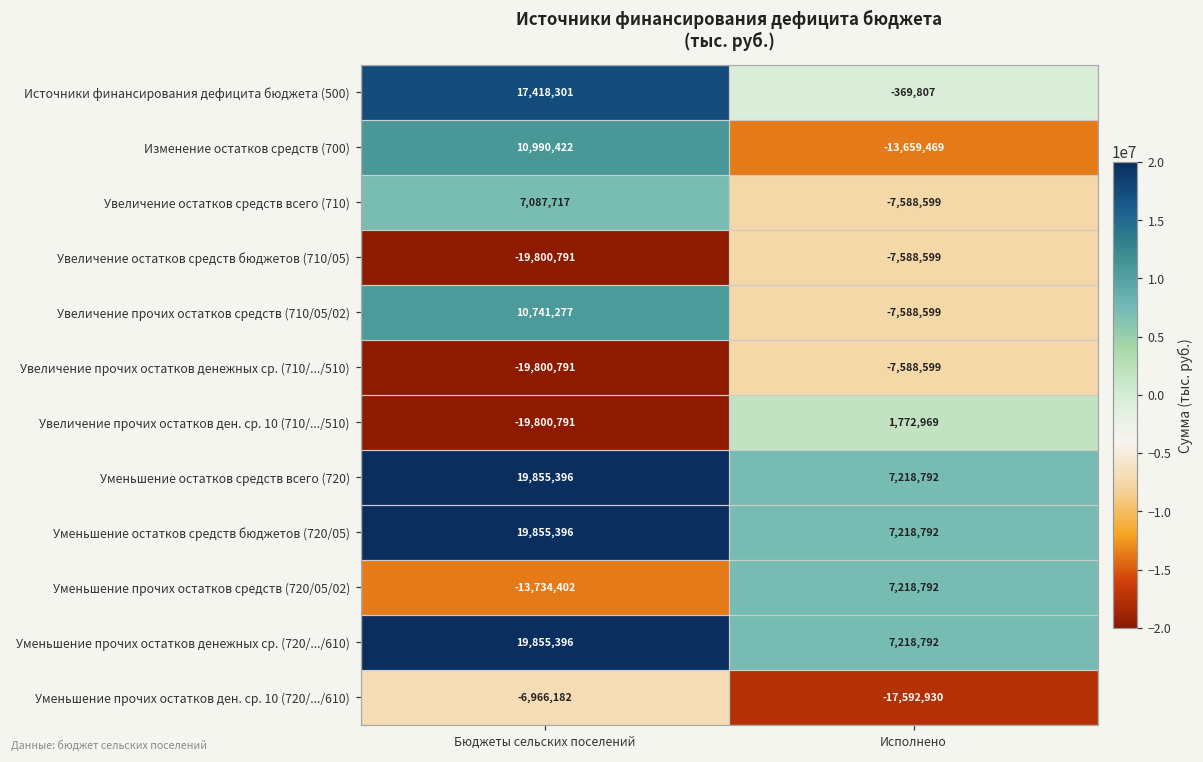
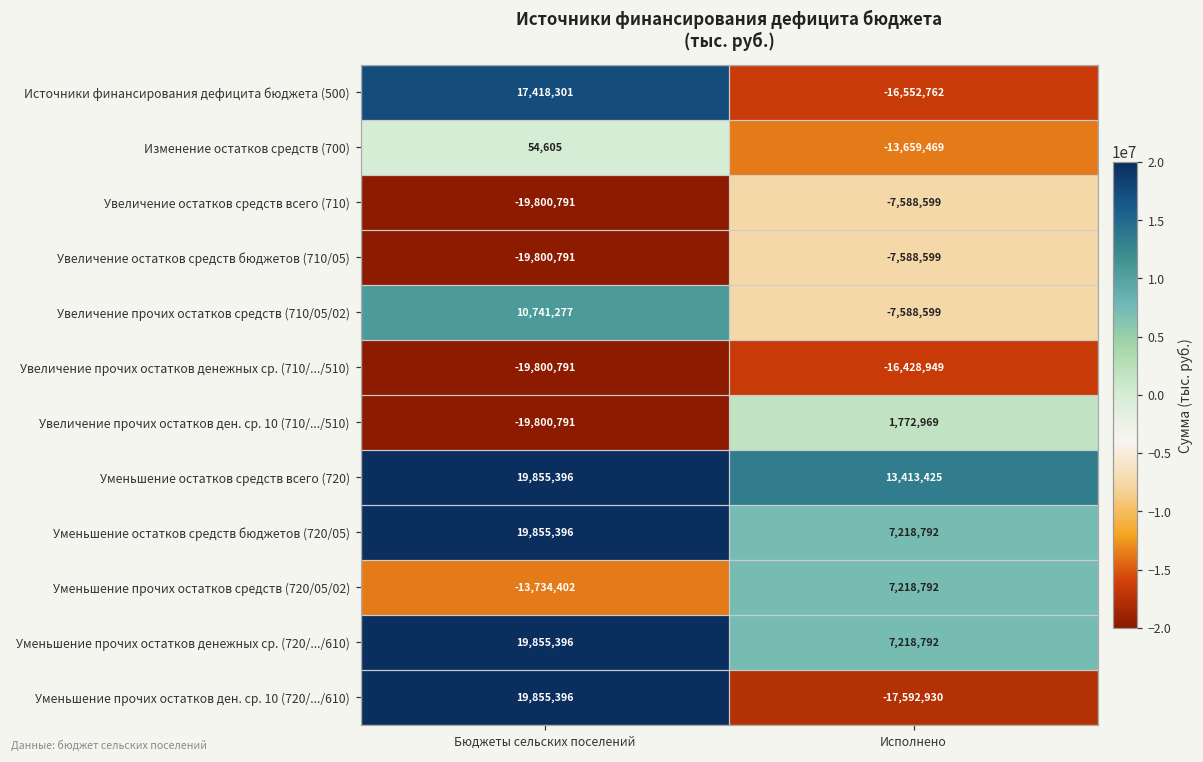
Источники финансирования дефицита бюджета (500), Исполнено: -369,807 -> -16,552,762
Изменение остатков средств (700), Бюджеты сельских поселений: 10,990,422 -> 54,605
Увеличение остатков средств всего (710), Бюджеты сельских поселений: 7,087,717 -> -19,800,791
Увеличение прочих остатков денежных ср. (710/.../510), Исполнено: -7,588,599 -> -16,428,949
Уменьшение остатков средств всего (720), Исполнено: 7,218,792 -> 13,413,425
Уменьшение прочих остатков ден. ср. 10 (720/.../610), Бюджеты сельских поселений: -6,966,182 -> 19,855,396
